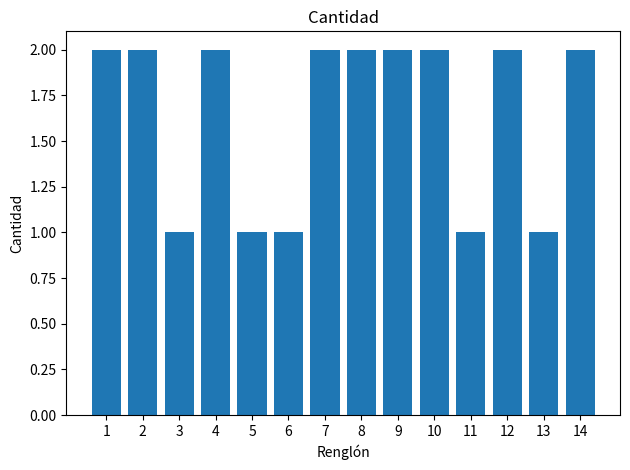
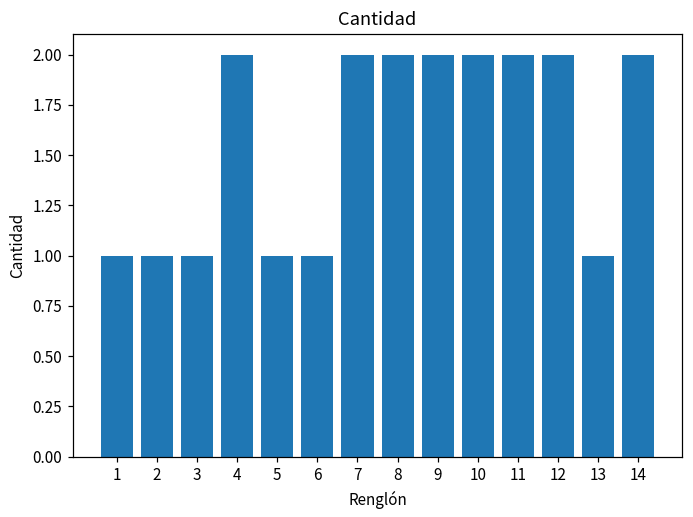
1: 2 -> 1
2: 2 -> 1
11: 1 -> 2
